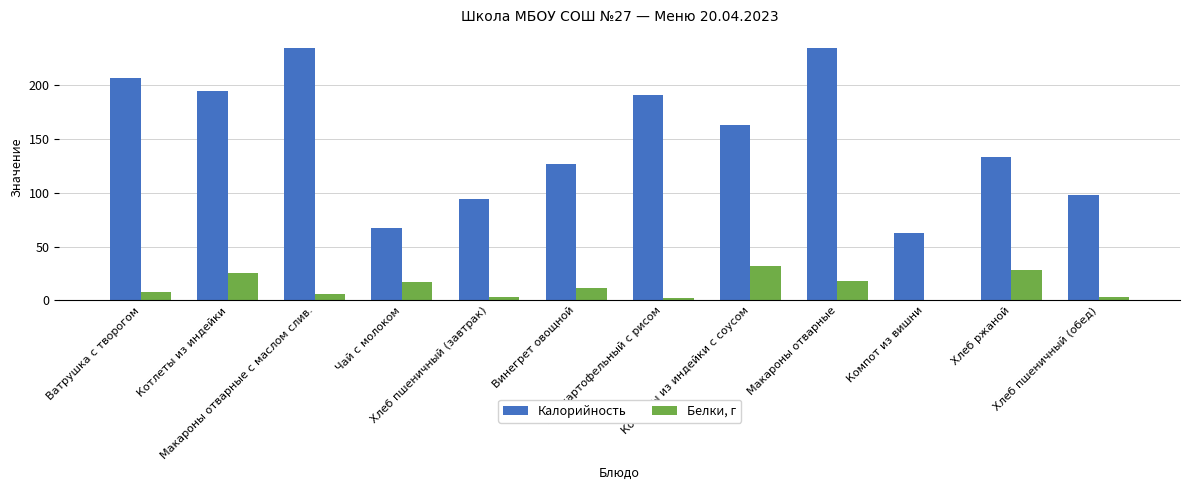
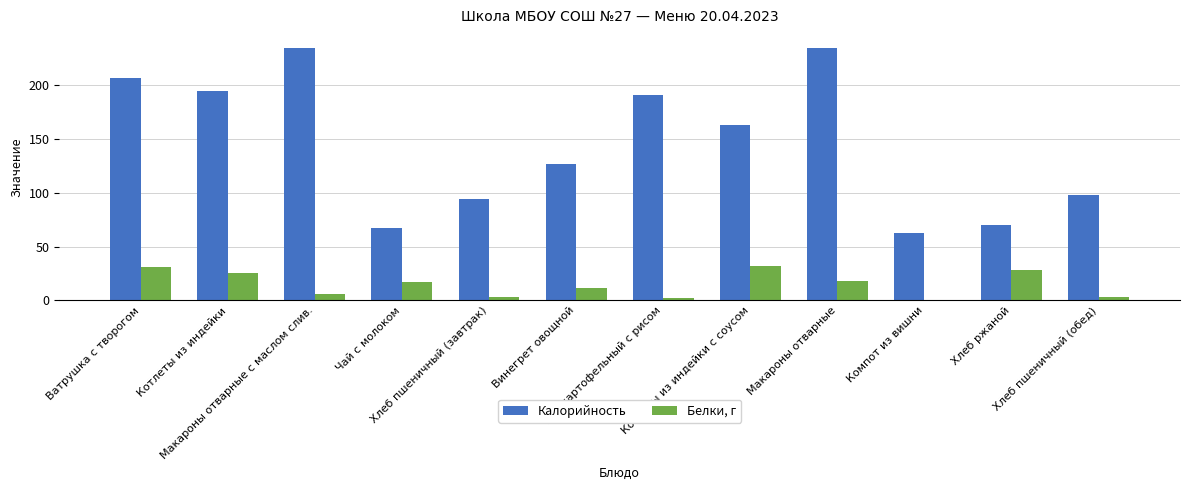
Белки, г, Ватрушка с творогом: 8 -> 31
Калорийность, Хлеб ржаной: 133 -> 70
